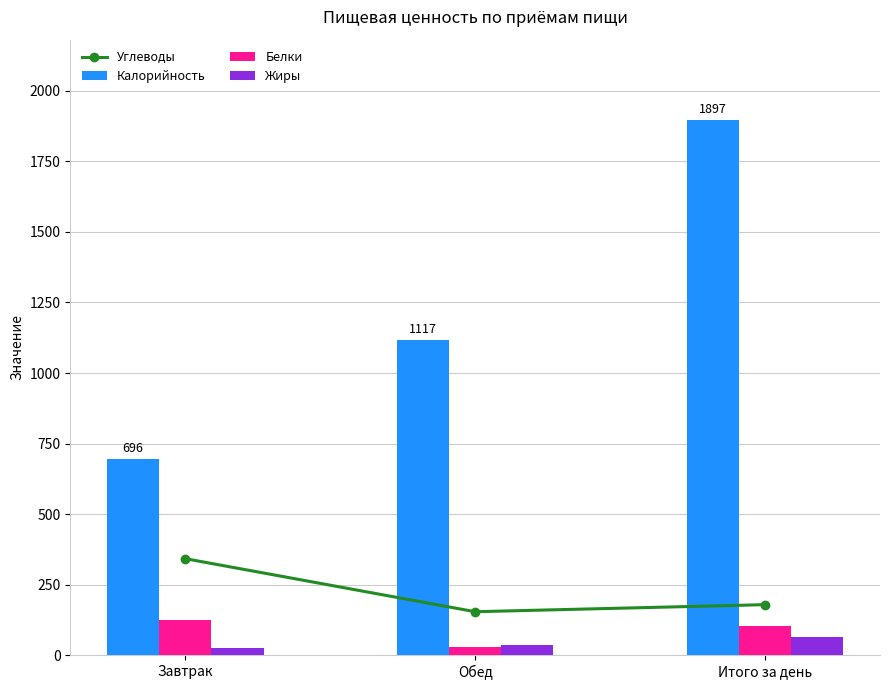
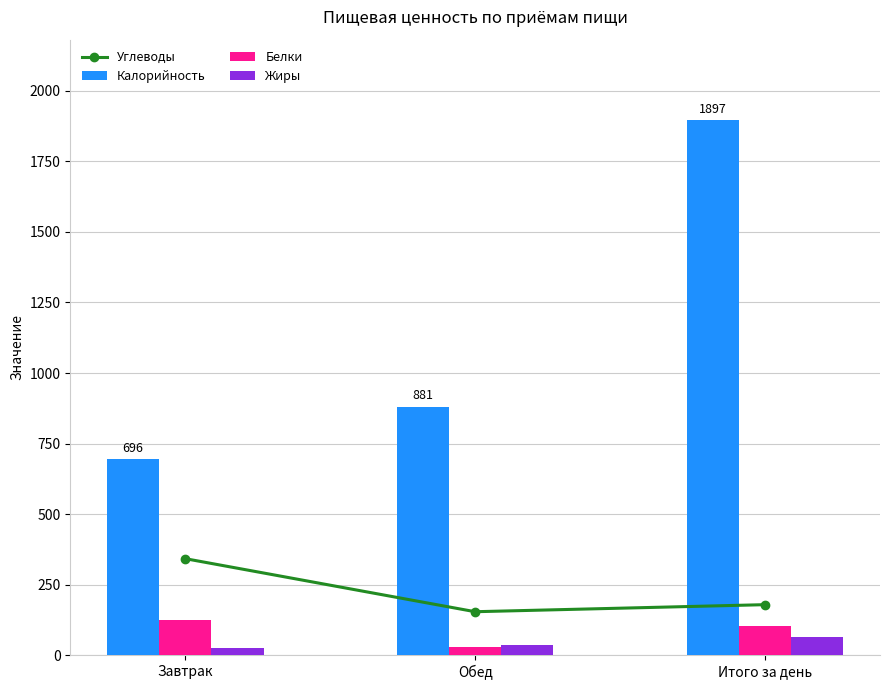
Калорийность, Обед: 1117 -> 881
